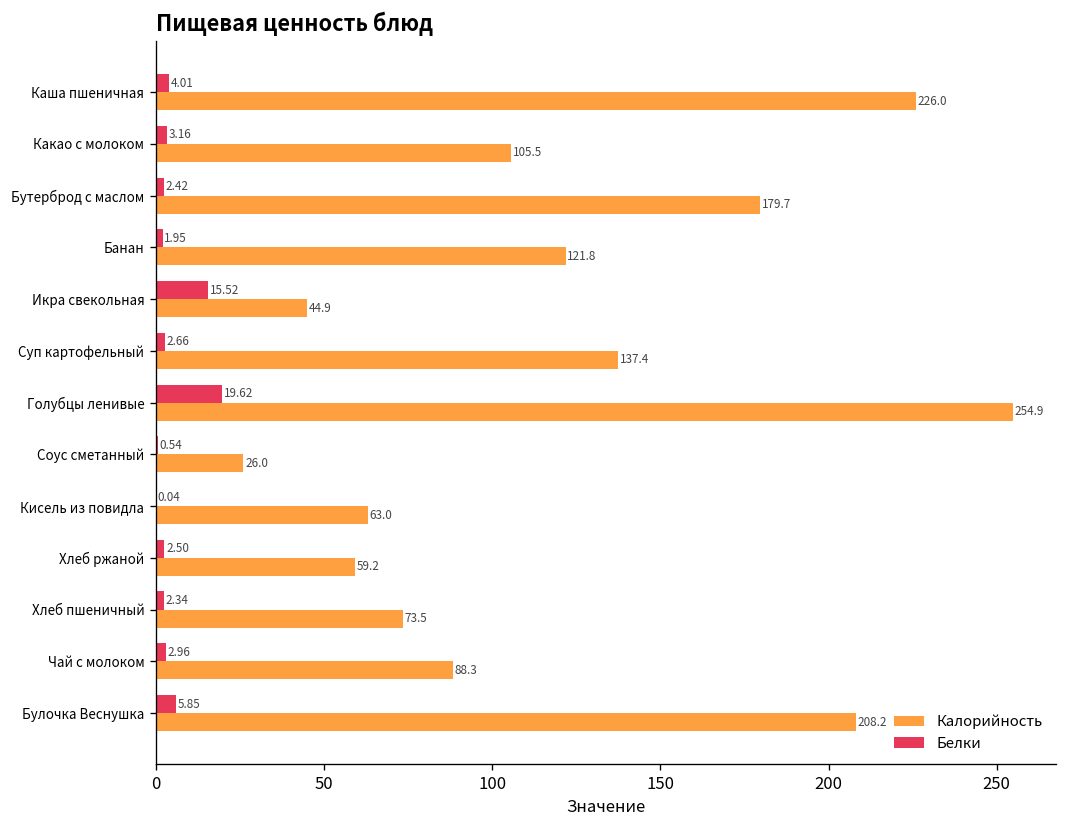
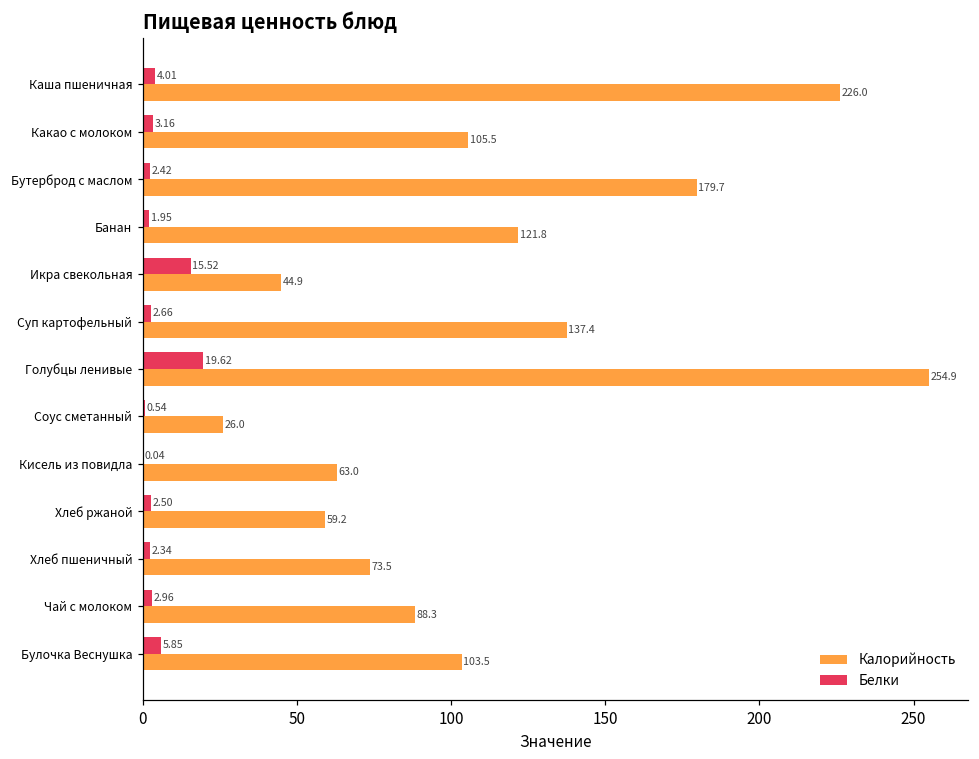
Калорийность, Булочка Веснушка: 208.2 -> 103.5
